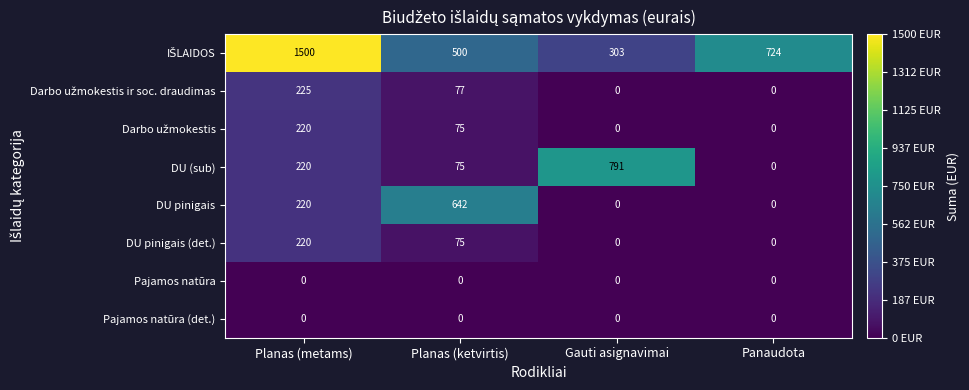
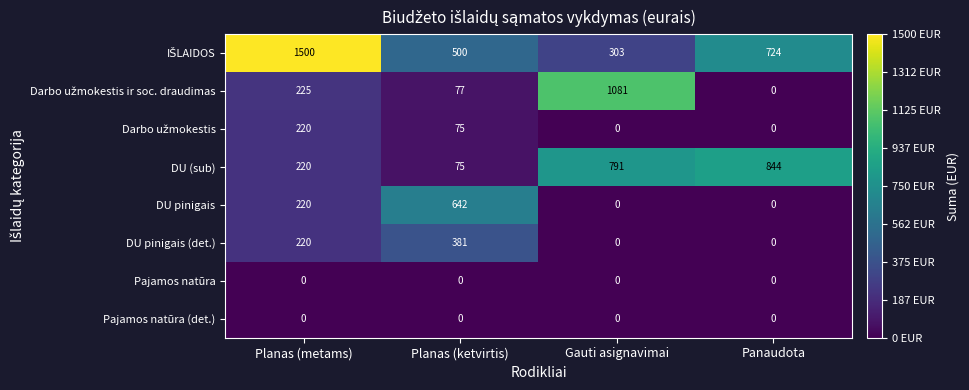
Darbo užmokestis ir soc. draudimas, Gauti asignavimai: 0 -> 1081
DU (sub), Panaudota: 0 -> 844
DU pinigais (det.), Planas (ketvirtis): 75 -> 381
